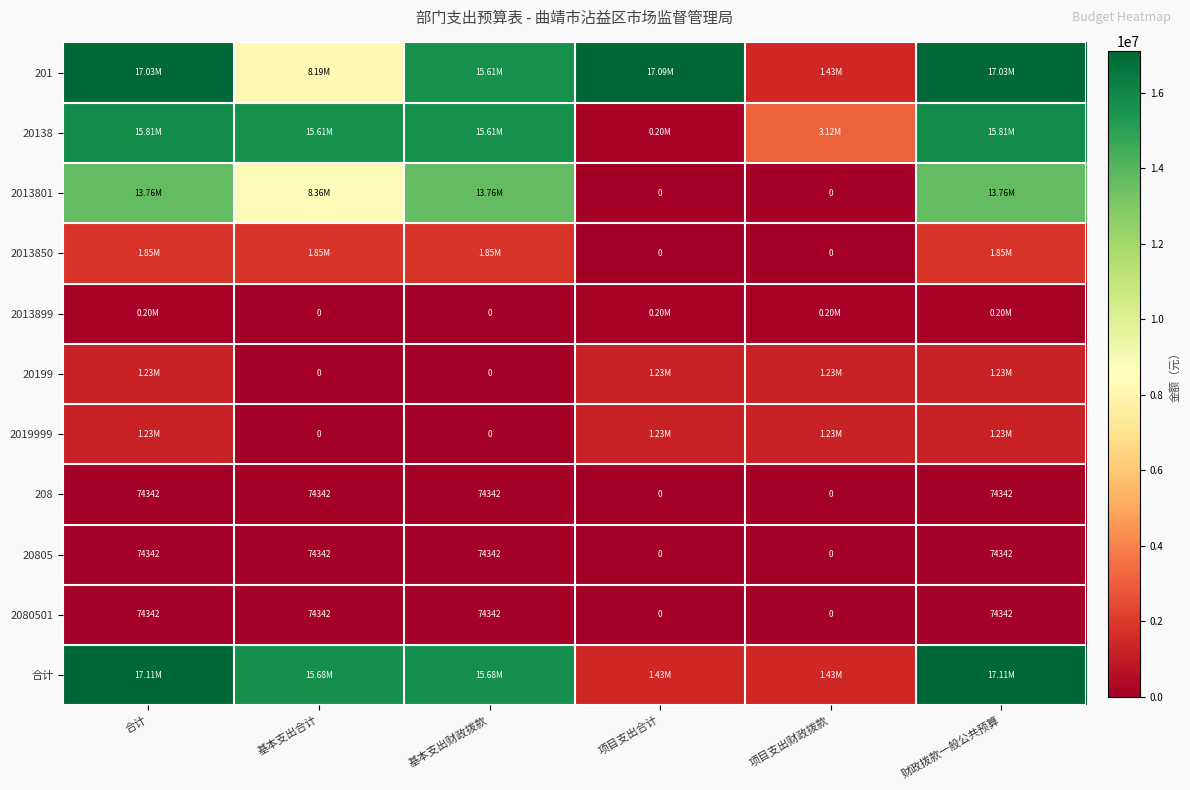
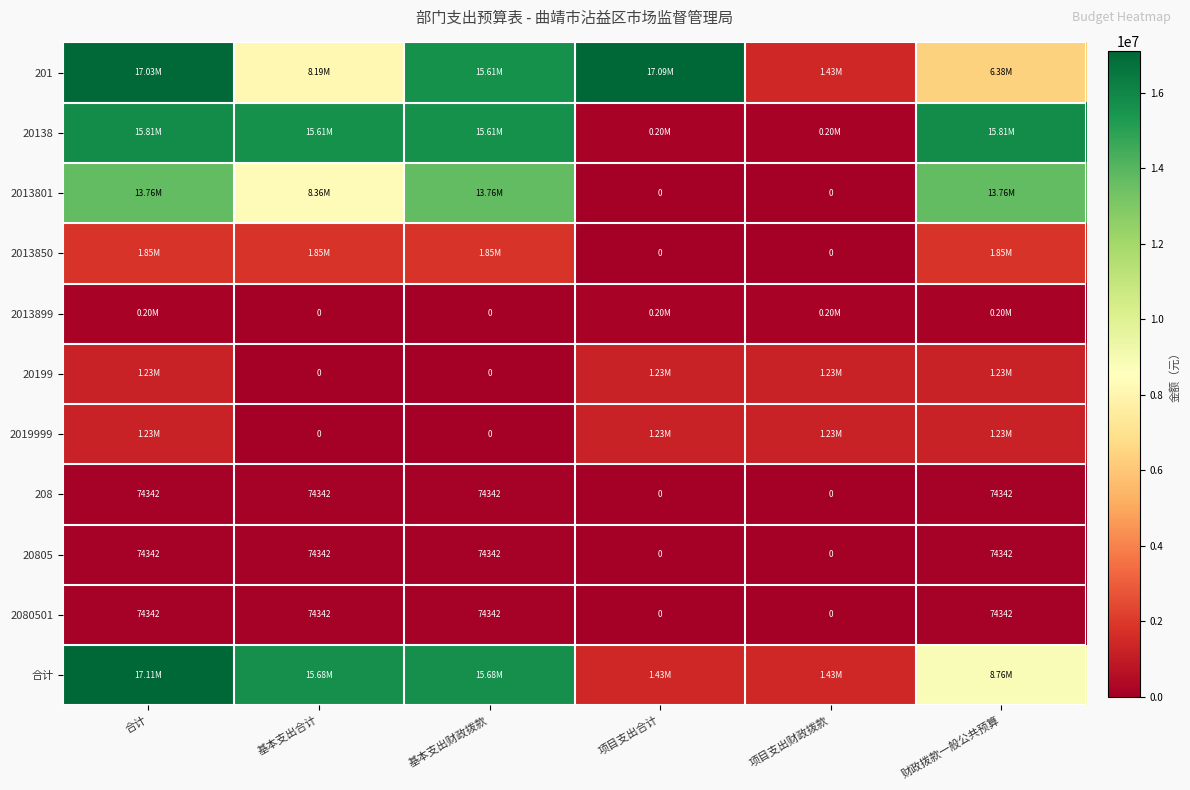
201, 财政拨款一般公共预算: 17.03M -> 6.38M
20138, 项目支出财政拨款: 3.12M -> 0.20M
合计, 财政拨款一般公共预算: 17.11M -> 8.76M
